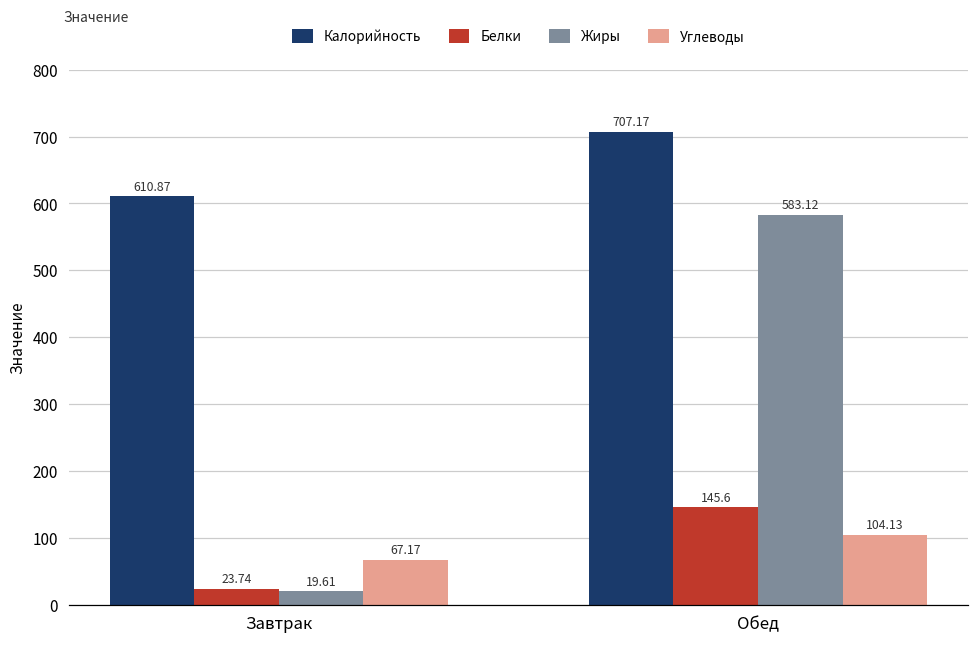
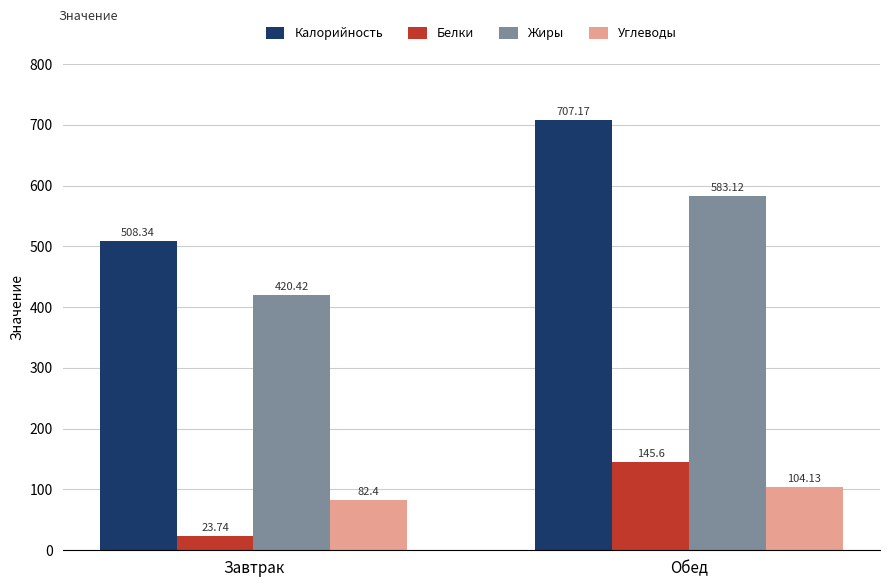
Калорийность, Завтрак: 610.87 -> 508.34
Жиры, Завтрак: 19.61 -> 420.42
Углеводы, Завтрак: 67.17 -> 82.4
